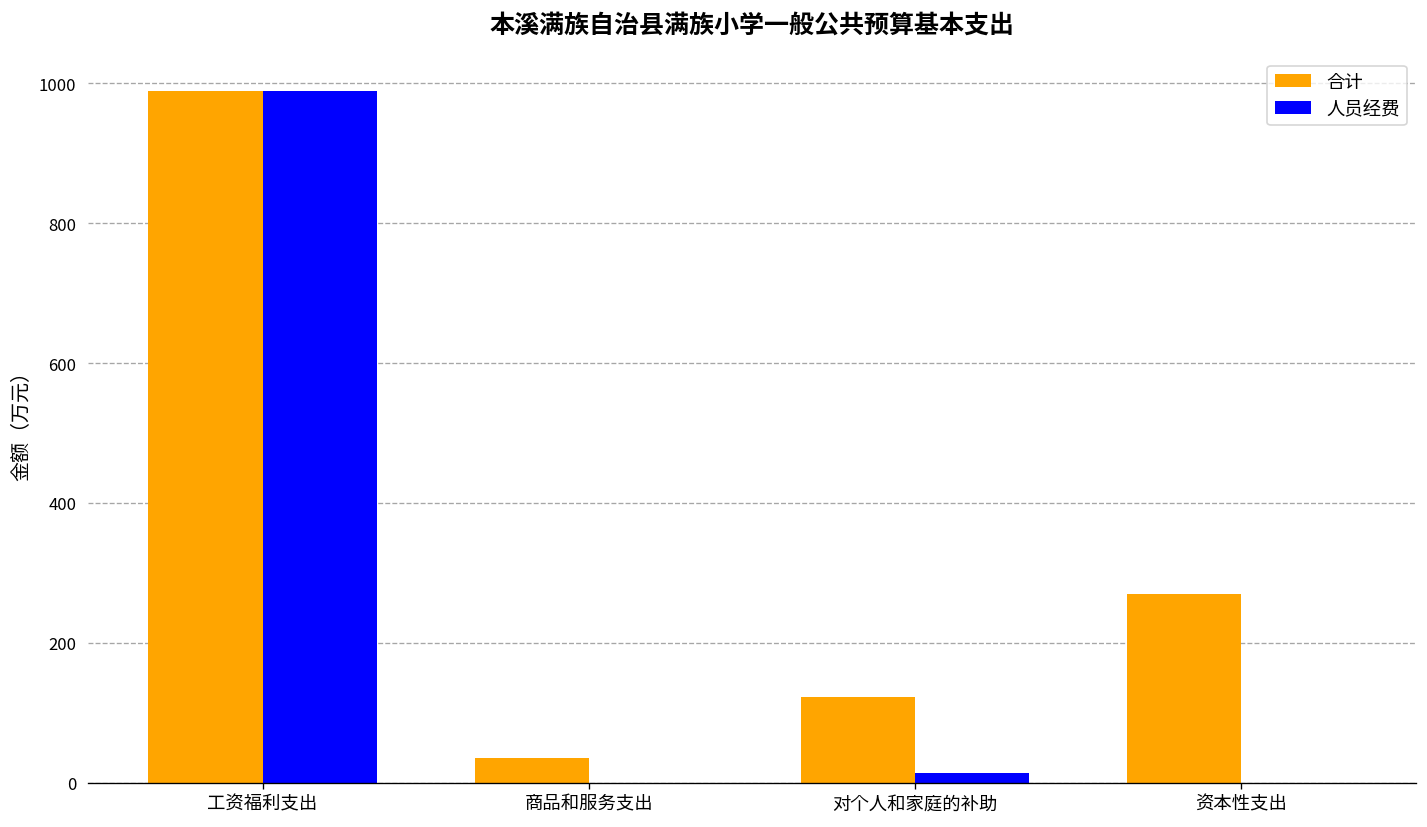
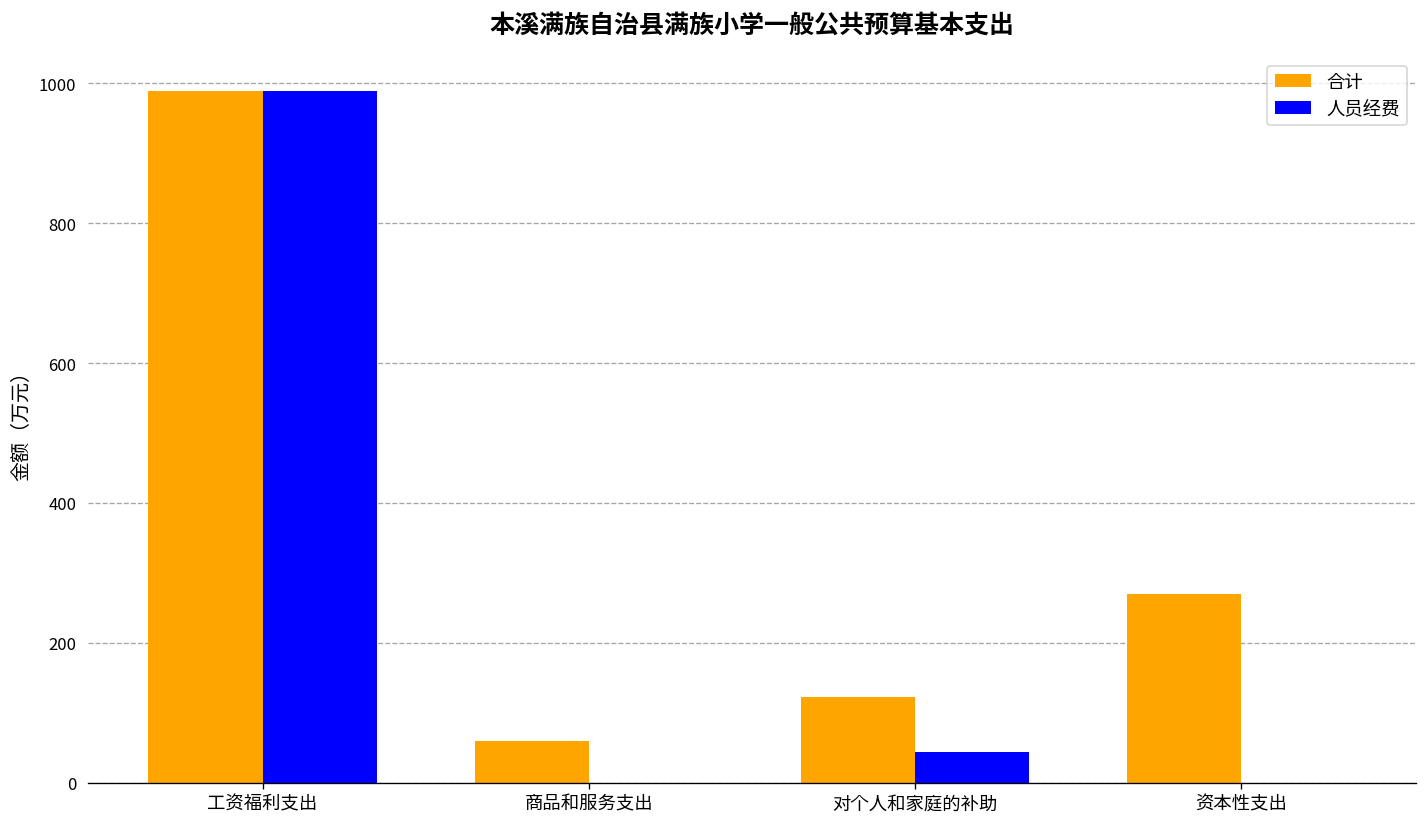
合计, 商品和服务支出: 40 -> 60
人员经费, 对个人和家庭的补助: 10 -> 40
